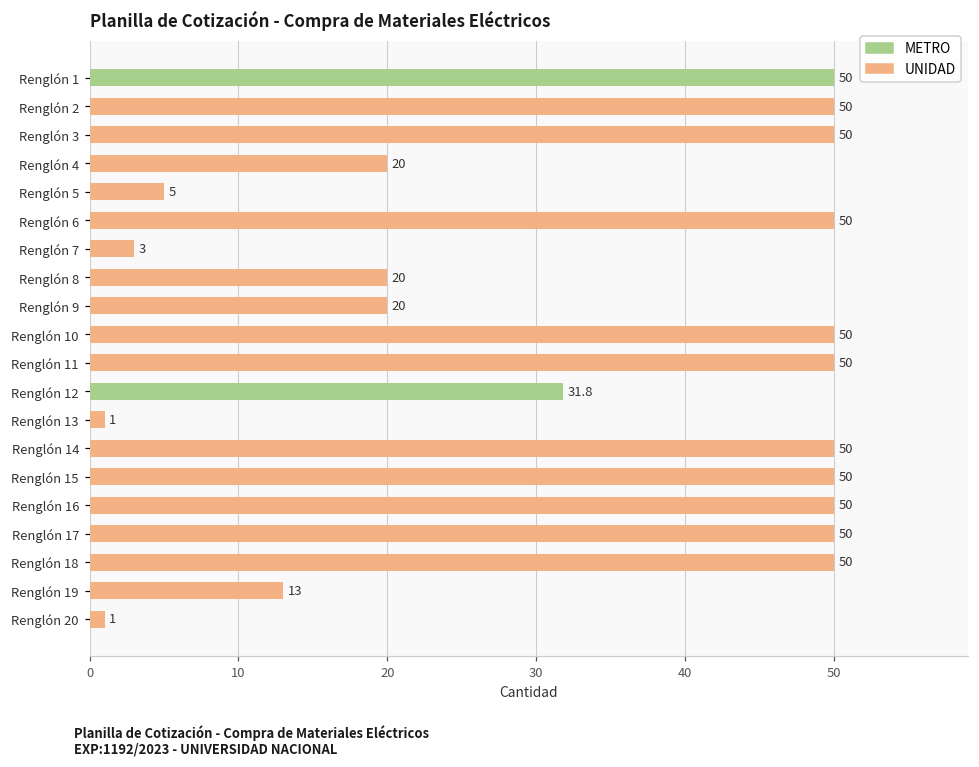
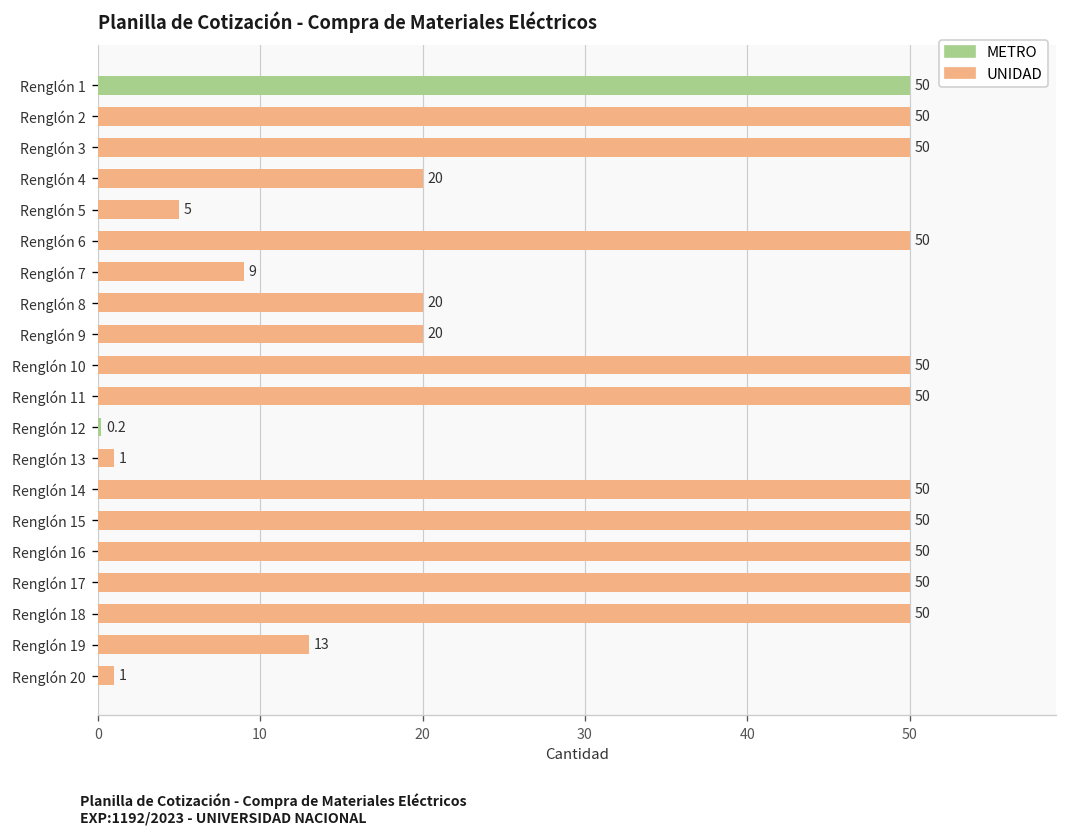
Renglón 7: 3 -> 9
Renglón 12: 31.8 -> 0.2
